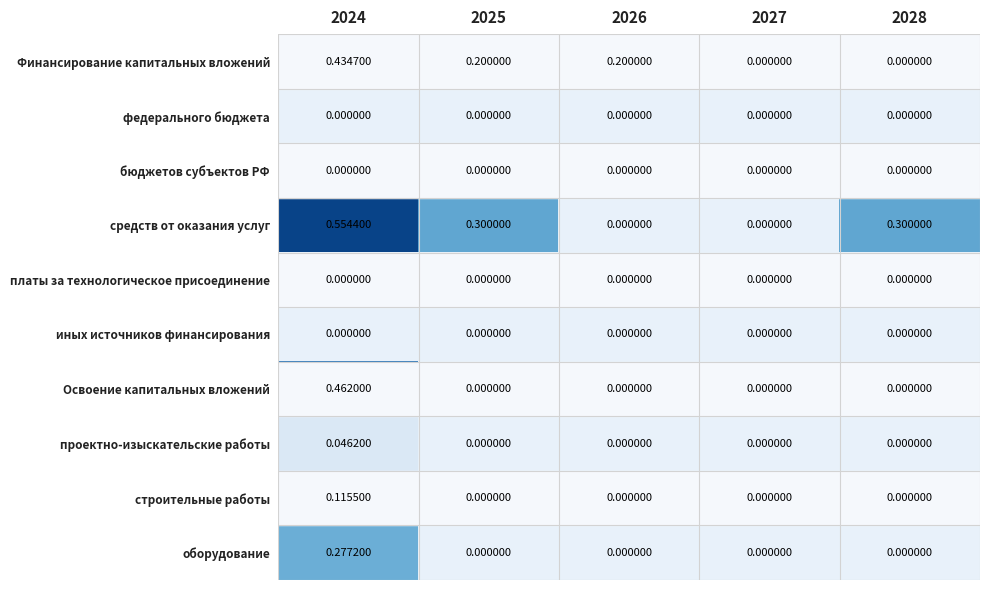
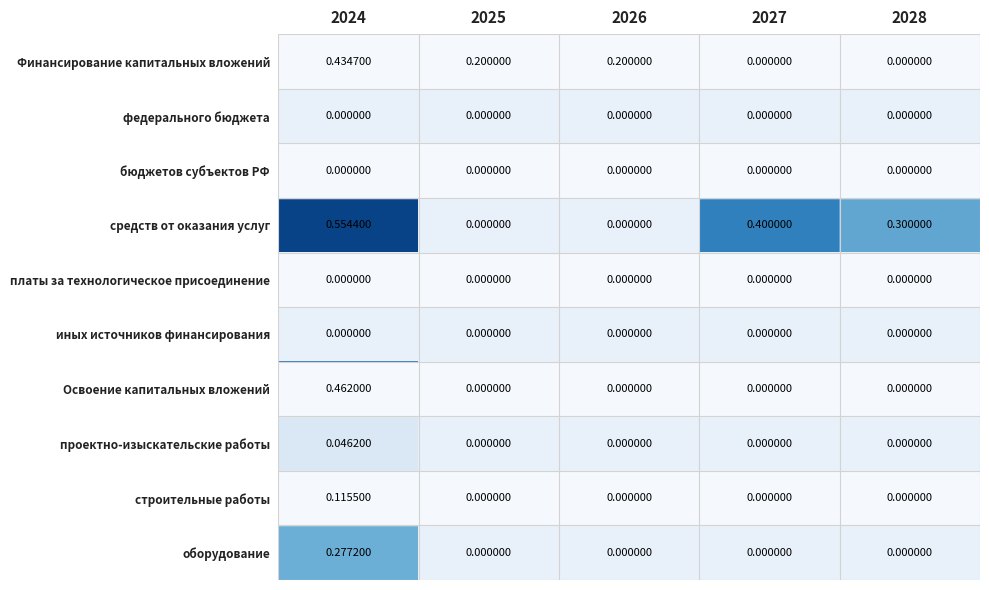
средств от оказания услуг, 2025: 0.300000 -> 0.000000
средств от оказания услуг, 2027: 0.000000 -> 0.400000
